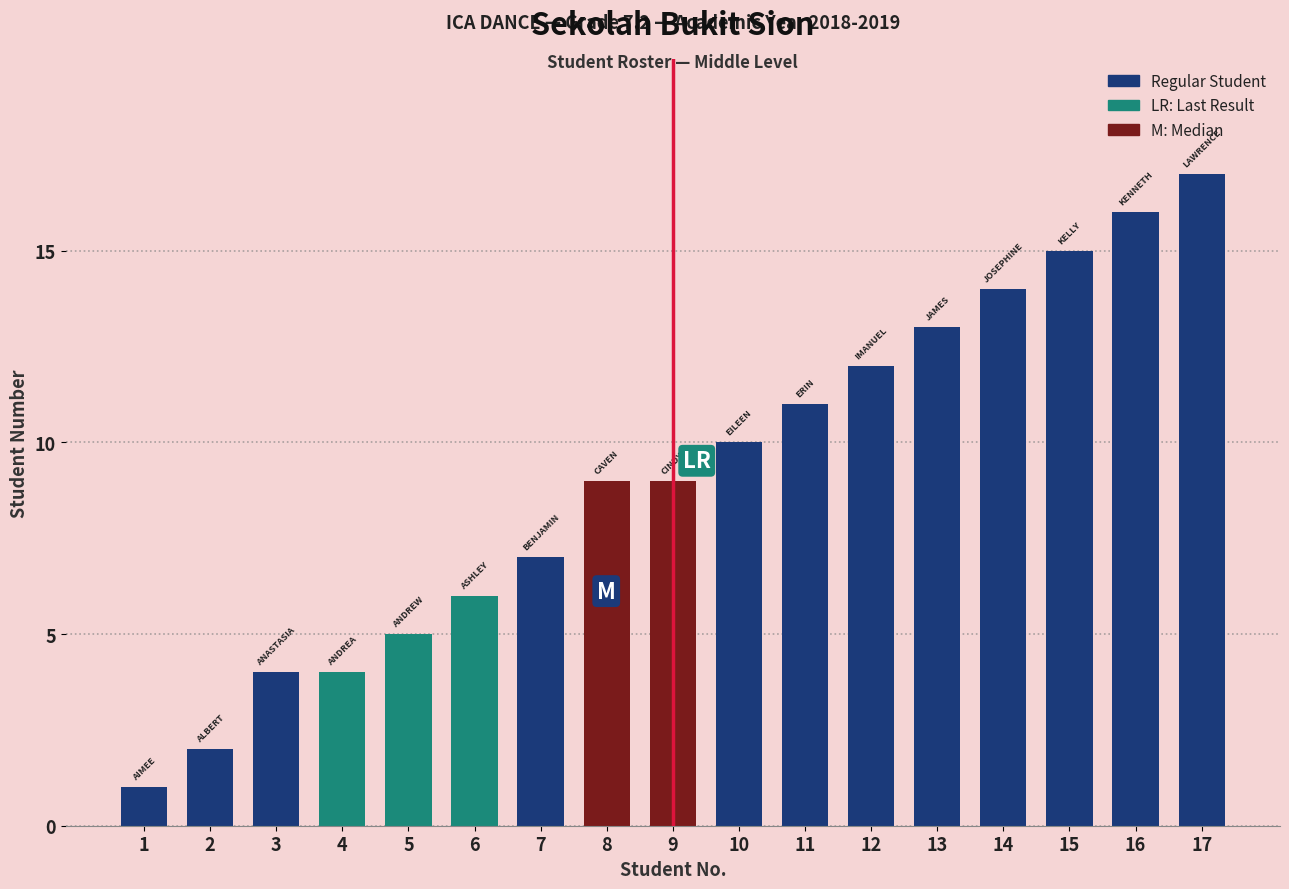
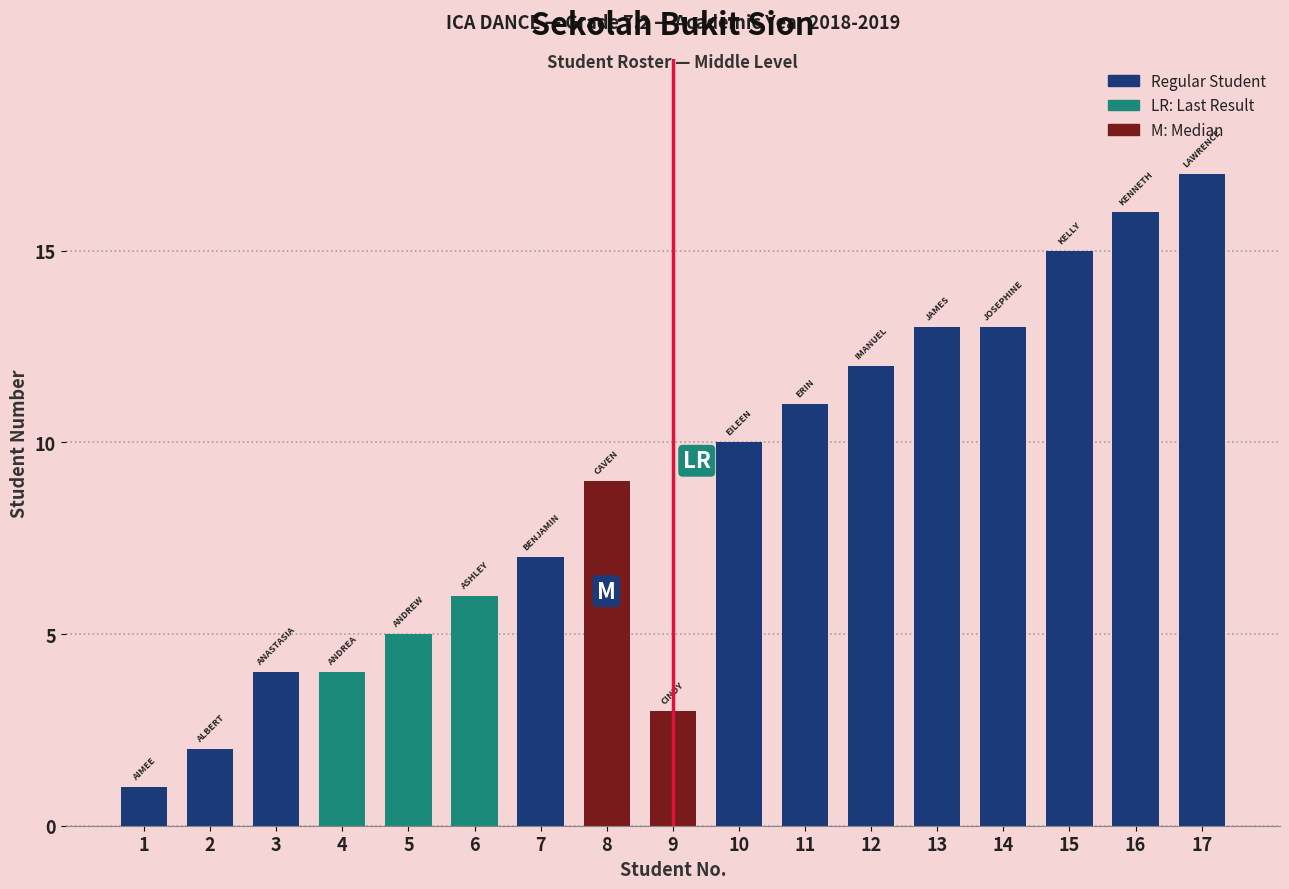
9: 9 -> 3
14: 14 -> 13
